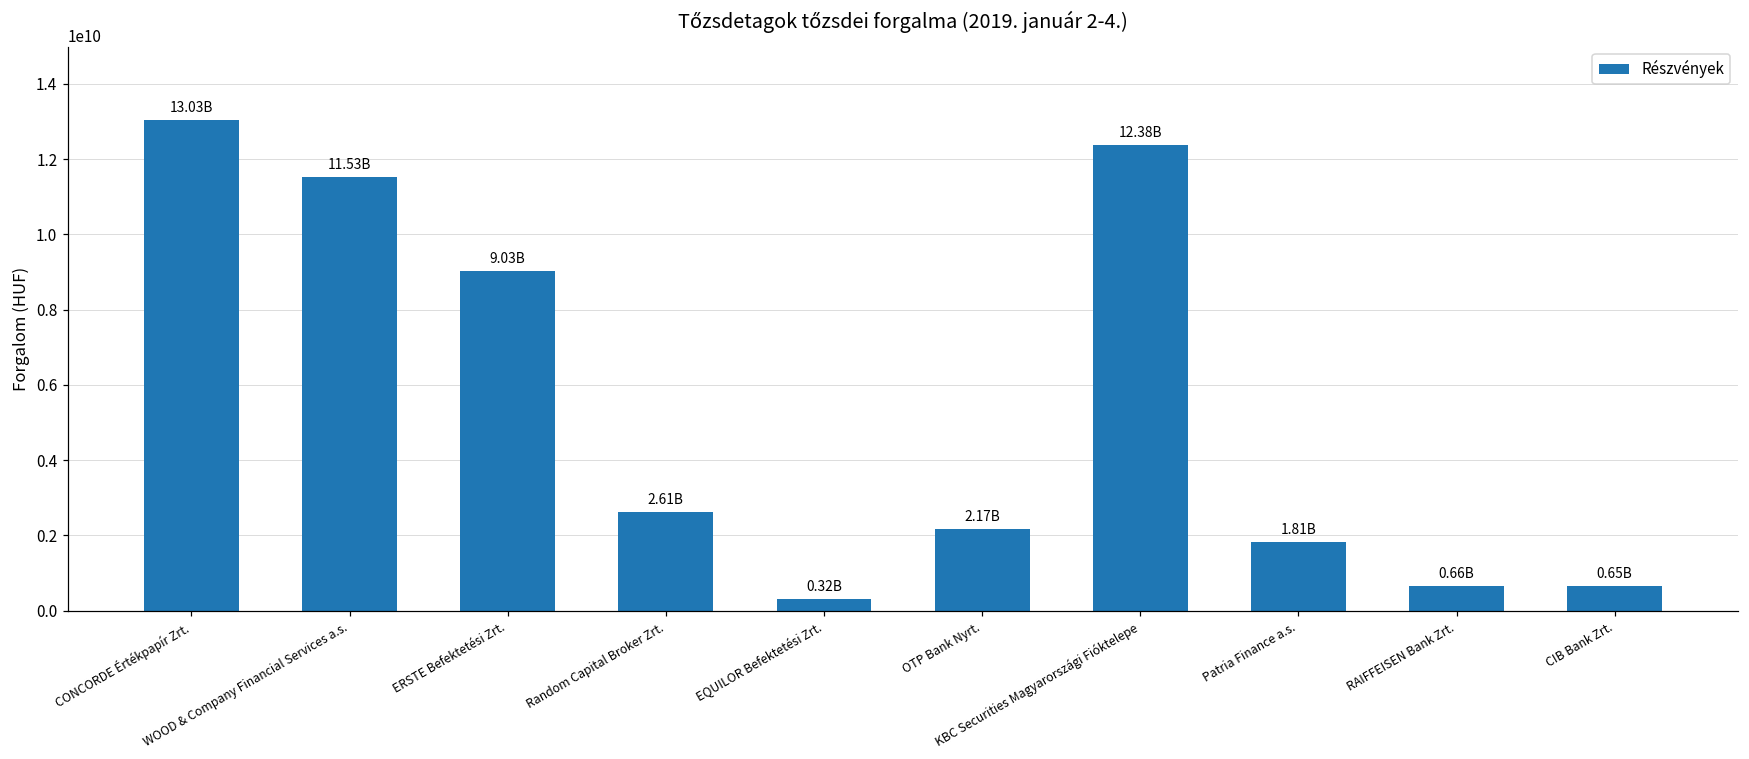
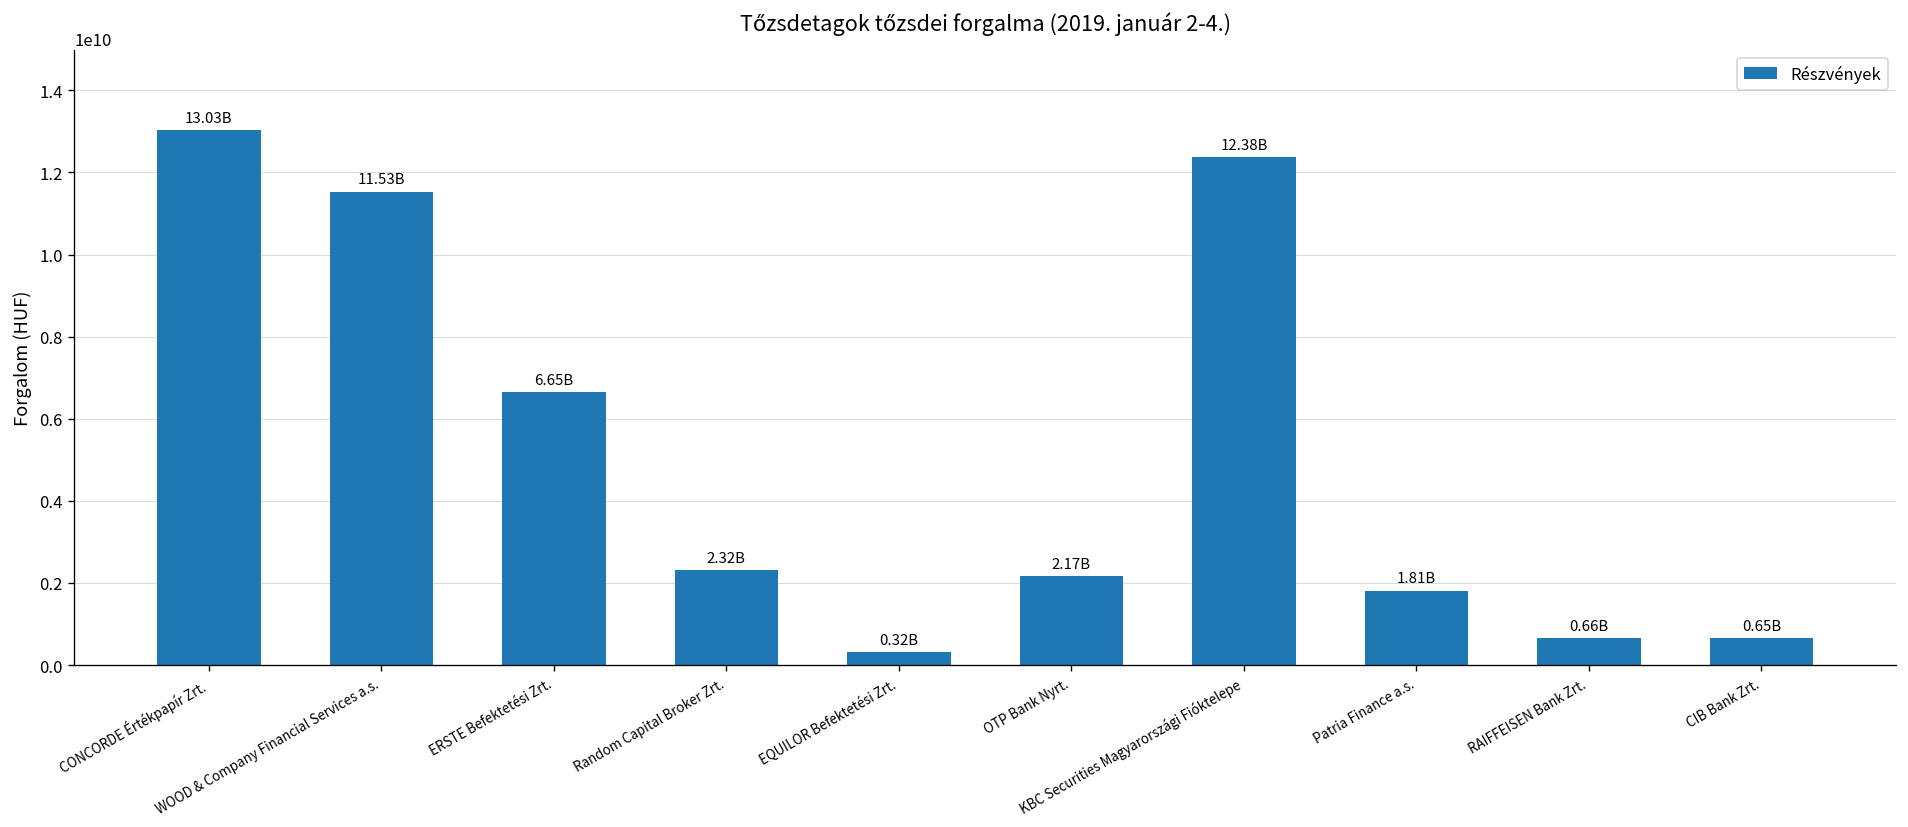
ERSTE Befektetési Zrt.: 9.03B -> 6.65B
Random Capital Broker Zrt.: 2.61B -> 2.32B
